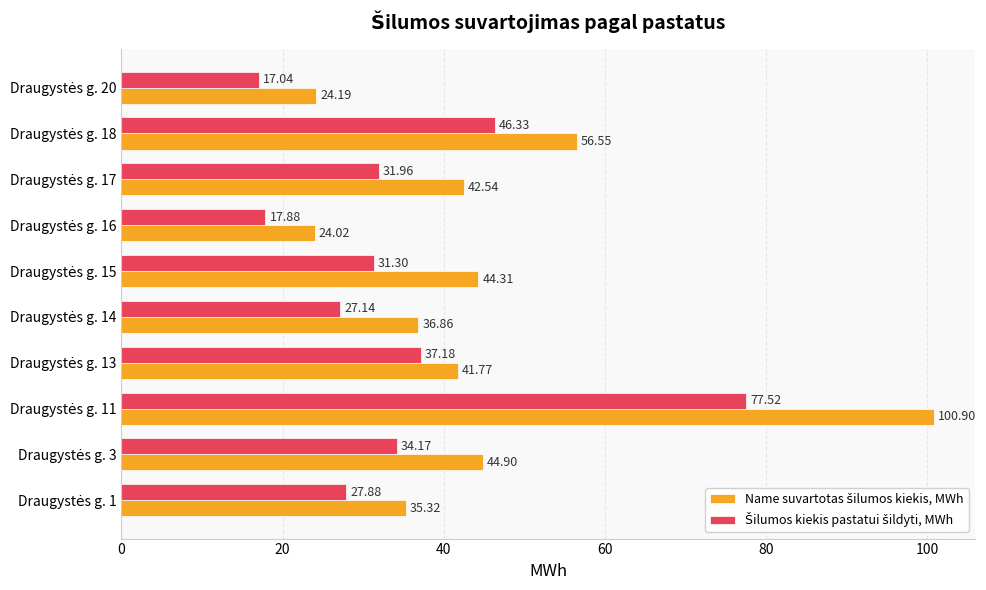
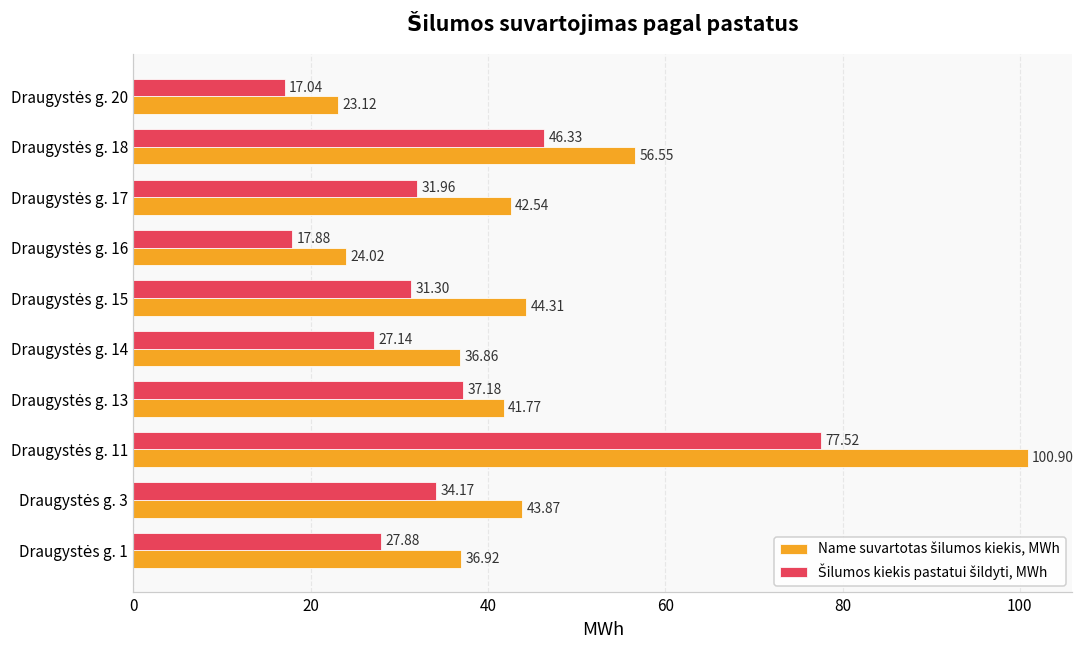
Name suvartotas šilumos kiekis, MWh, Draugystės g. 20: 24.19 -> 23.12
Name suvartotas šilumos kiekis, MWh, Draugystės g. 3: 44.90 -> 43.87
Name suvartotas šilumos kiekis, MWh, Draugystės g. 1: 35.32 -> 36.92
